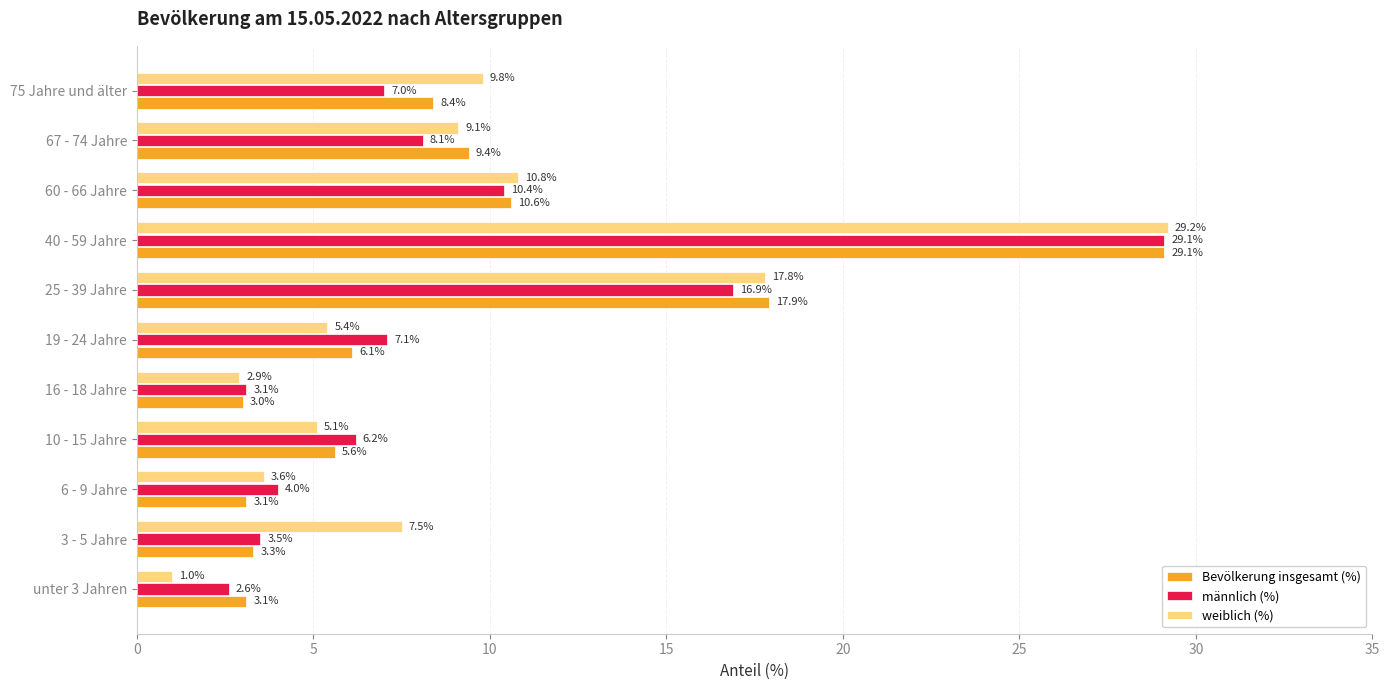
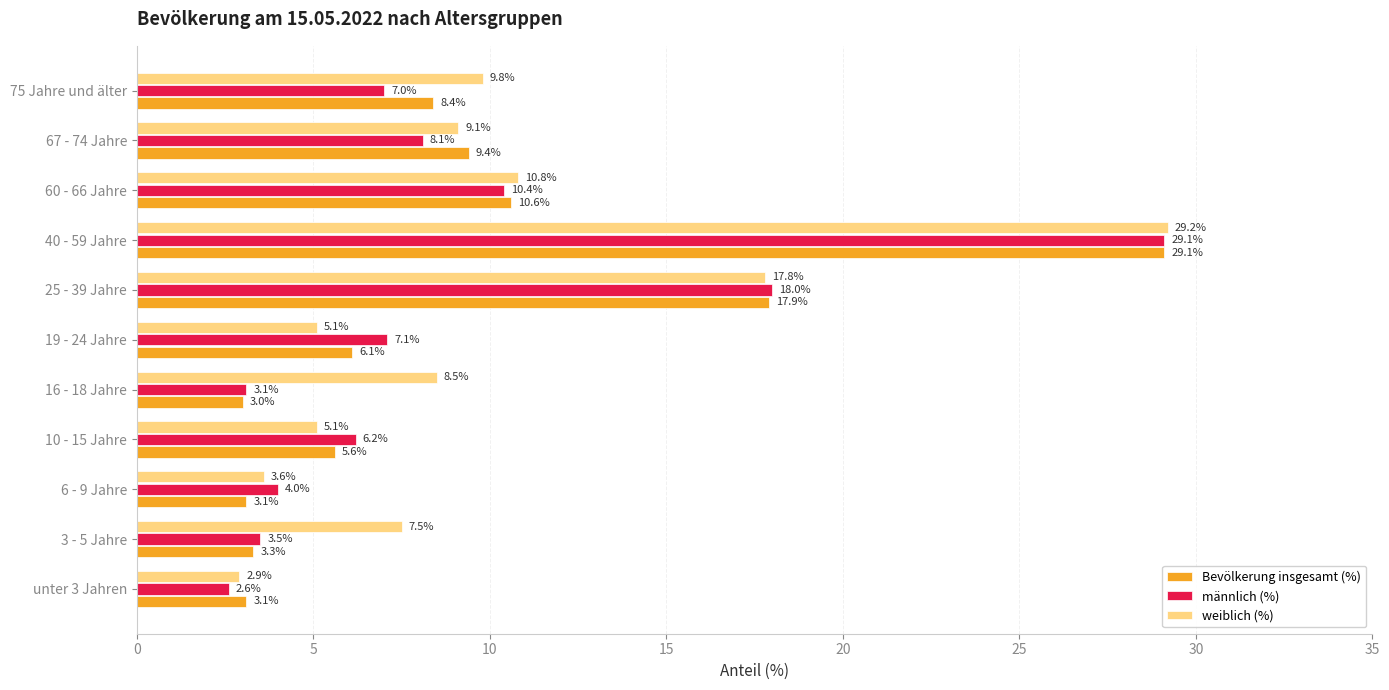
männlich (%), 25 - 39 Jahre: 16.9% -> 18.0%
weiblich (%), 19 - 24 Jahre: 5.4% -> 5.1%
weiblich (%), 16 - 18 Jahre: 2.9% -> 8.5%
weiblich (%), unter 3 Jahren: 1.0% -> 2.9%
